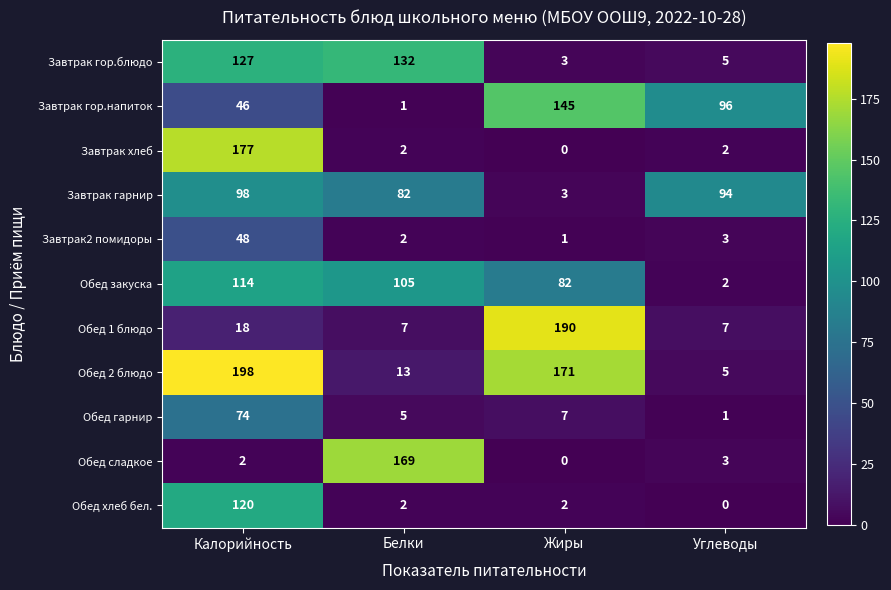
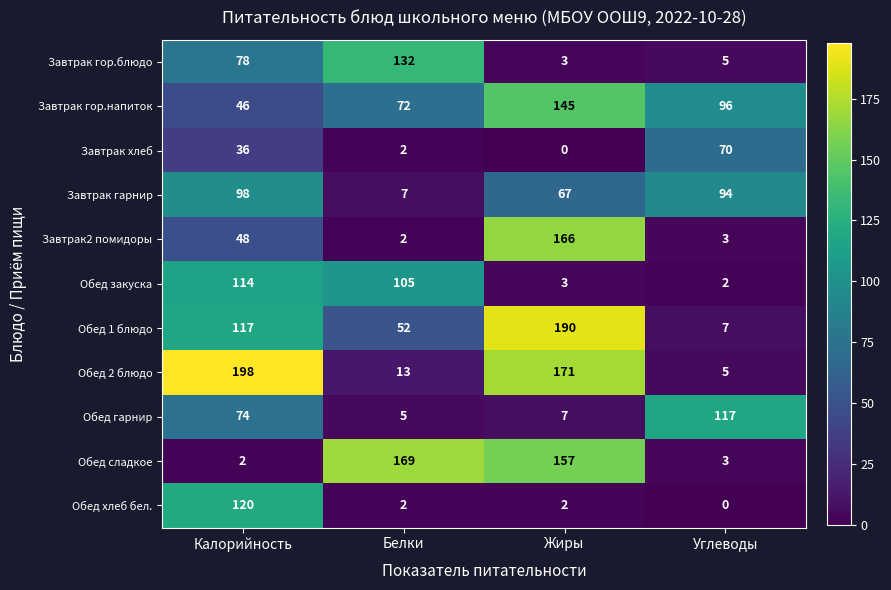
Завтрак гор.блюдо, Калорийность: 127 -> 78
Завтрак гор.напиток, Белки: 1 -> 72
Завтрак хлеб, Калорийность: 177 -> 36
Завтрак хлеб, Углеводы: 2 -> 70
Завтрак гарнир, Белки: 82 -> 7
Завтрак гарнир, Жиры: 3 -> 67
Завтрак2 помидоры, Жиры: 1 -> 166
Обед закуска, Жиры: 82 -> 3
Обед 1 блюдо, Калорийность: 18 -> 117
Обед 1 блюдо, Белки: 7 -> 52
Обед гарнир, Углеводы: 1 -> 117
Обед сладкое, Жиры: 0 -> 157
